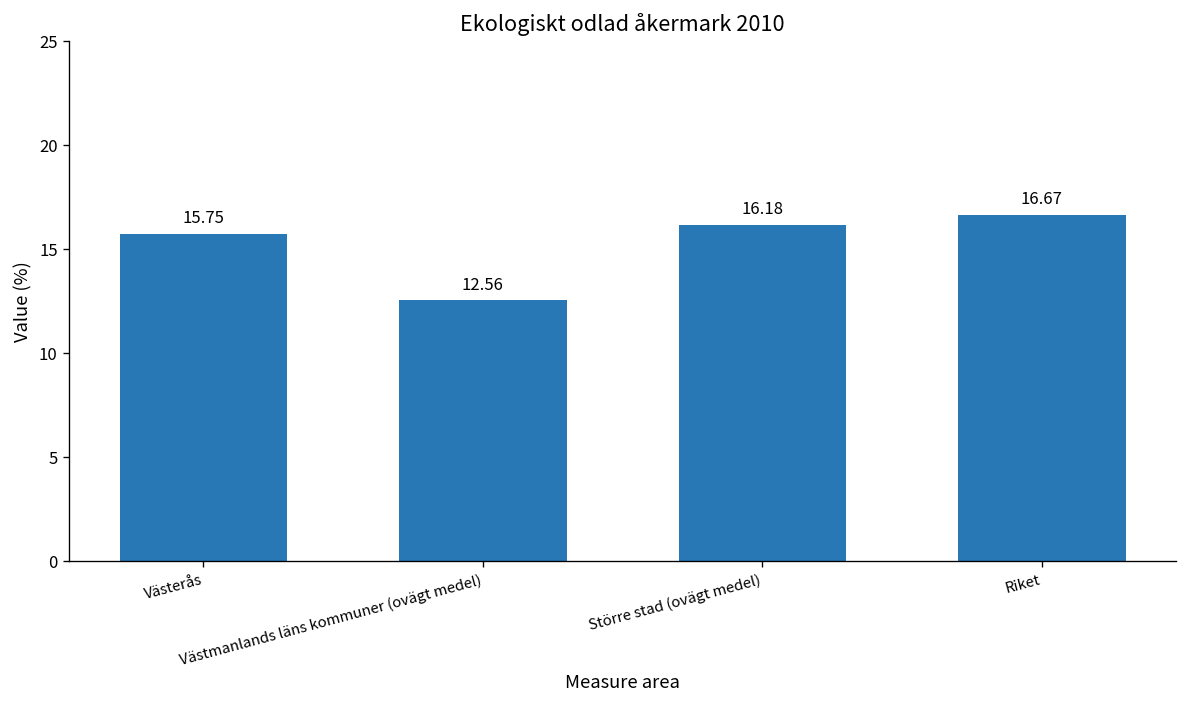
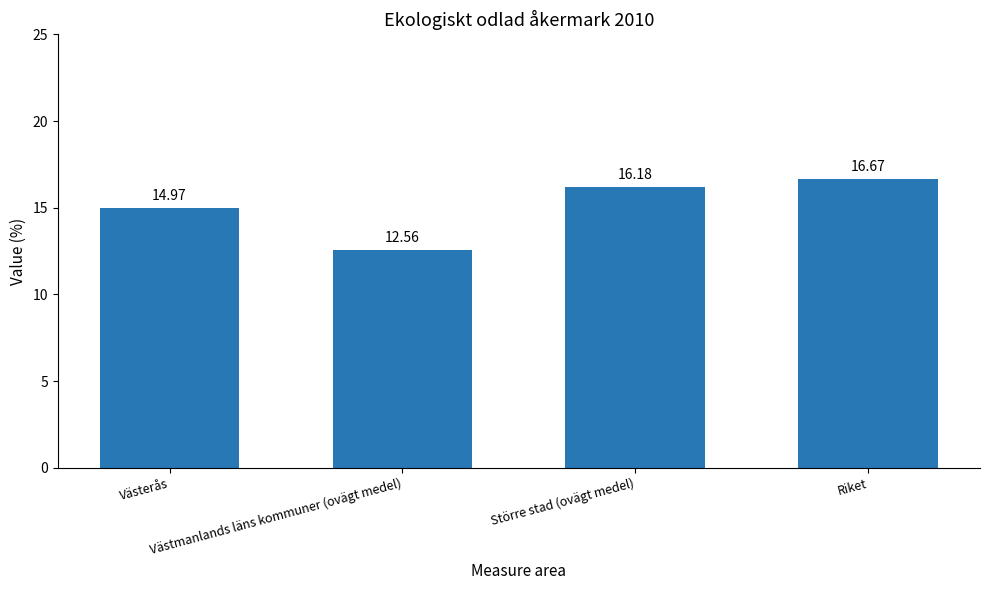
Västerås: 15.75 -> 14.97
